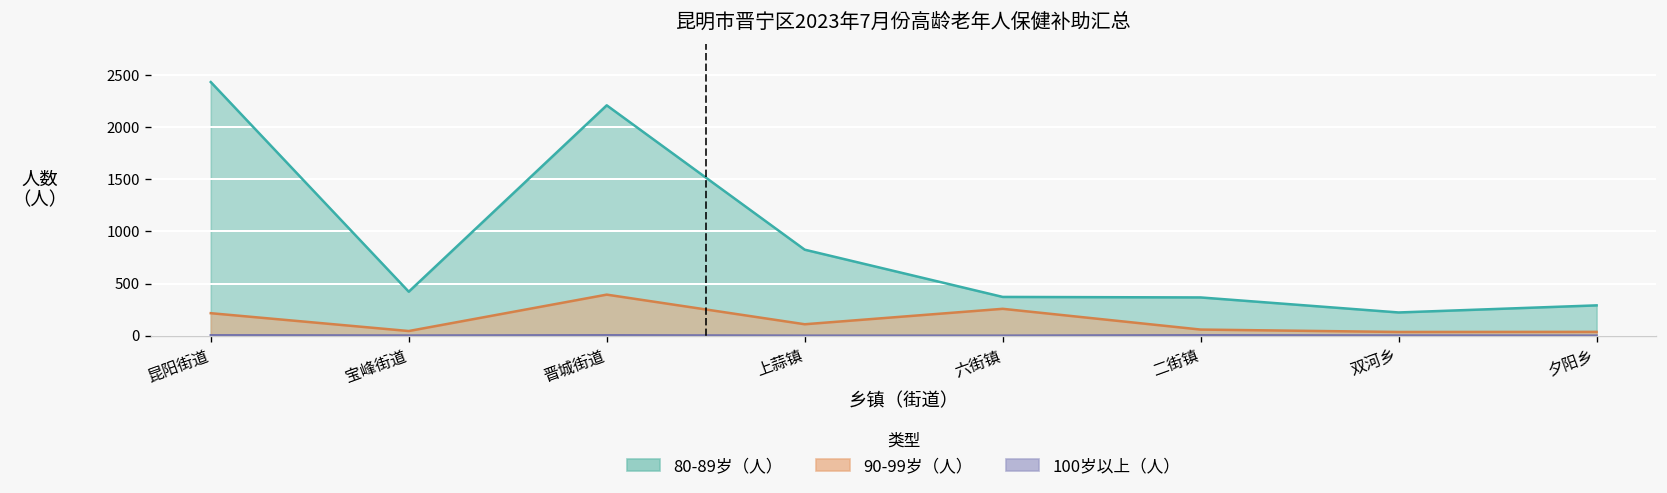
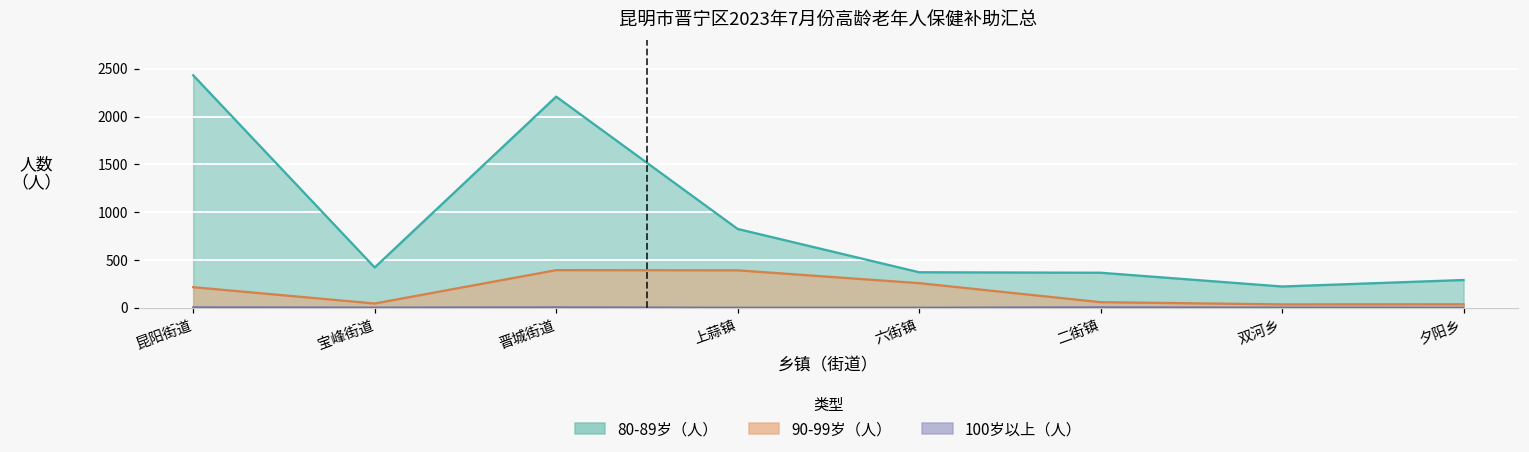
90-99岁（人）, 上蒜镇: 100 -> 400
